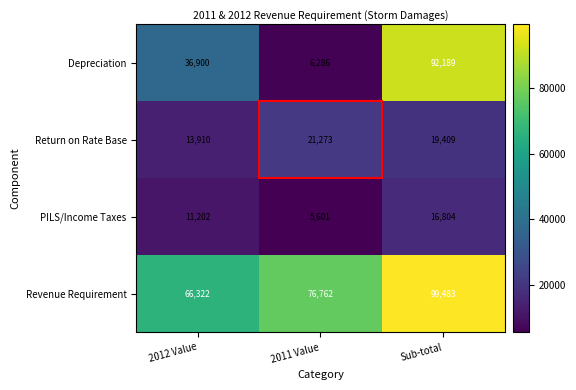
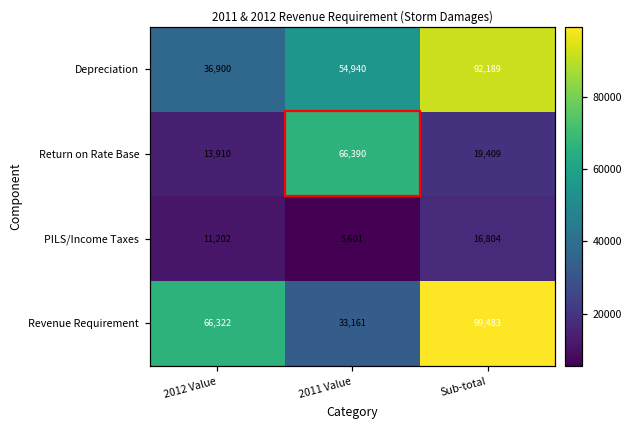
Depreciation, 2011 Value: 6,286 -> 54,940
Return on Rate Base, 2011 Value: 21,273 -> 66,390
Revenue Requirement, 2011 Value: 76,762 -> 33,161
